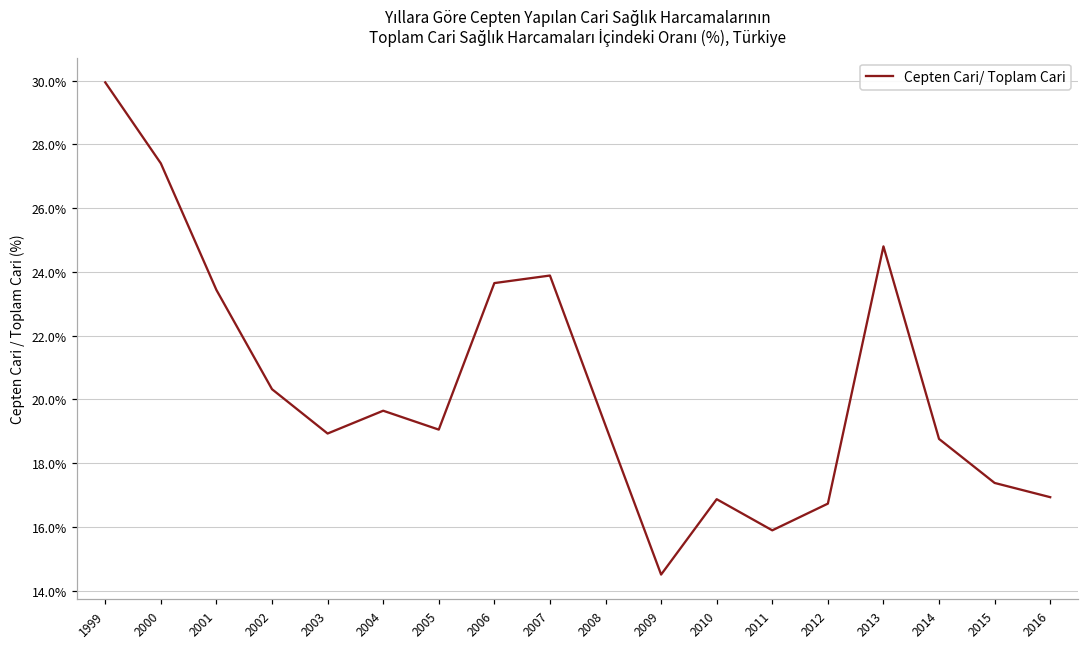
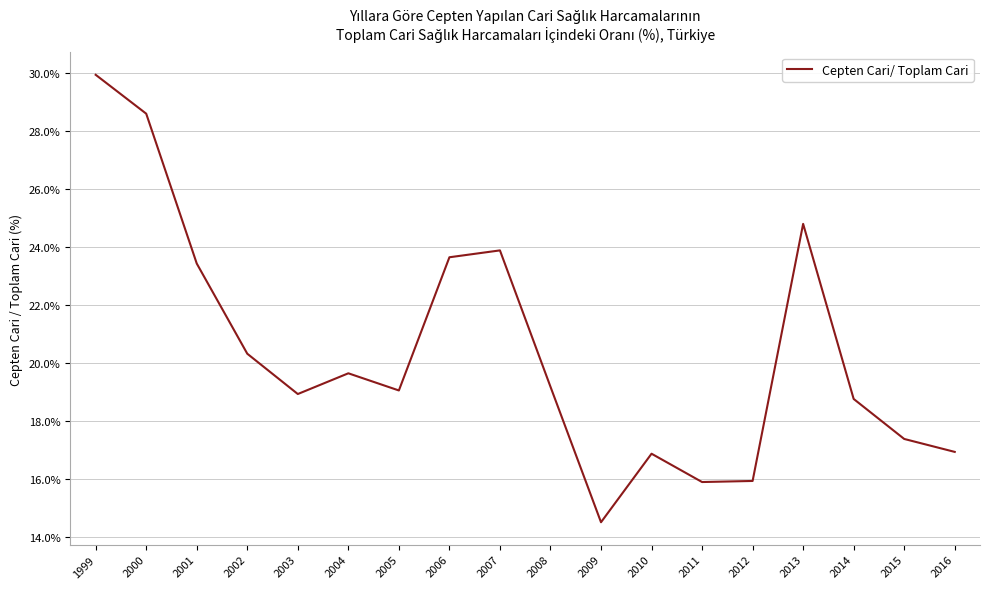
2000: 27.4% -> 28.6%
2012: 16.7% -> 15.9%
